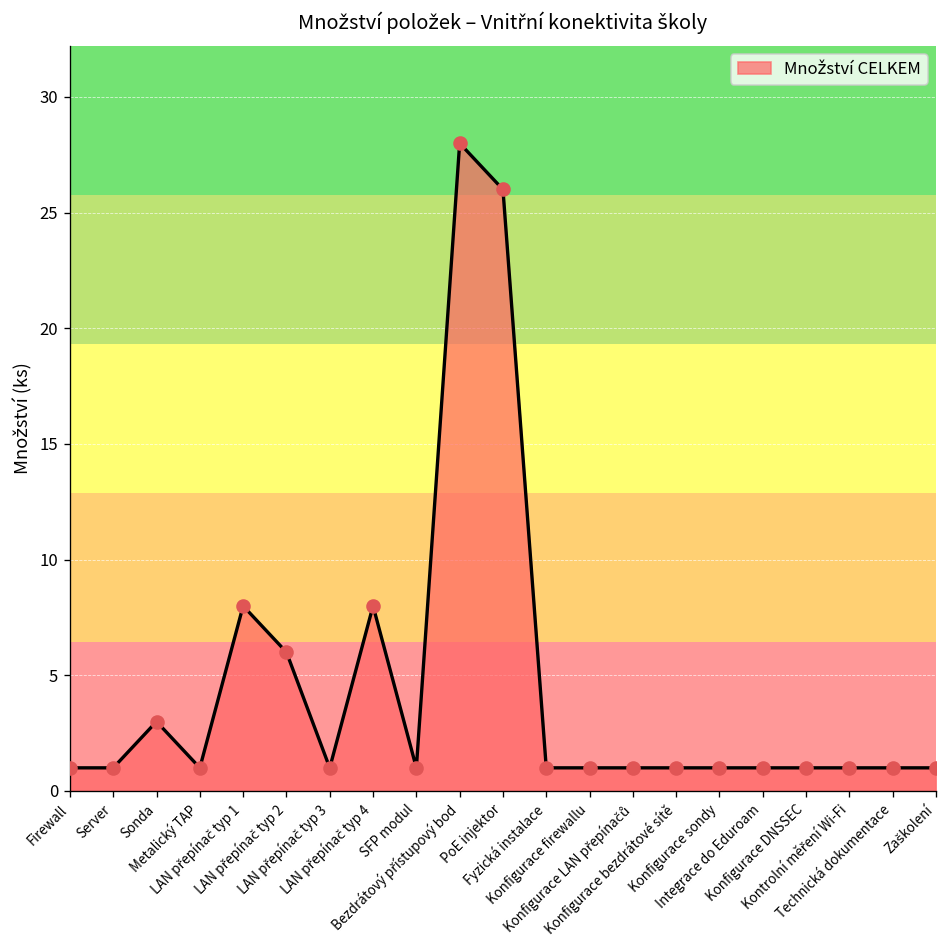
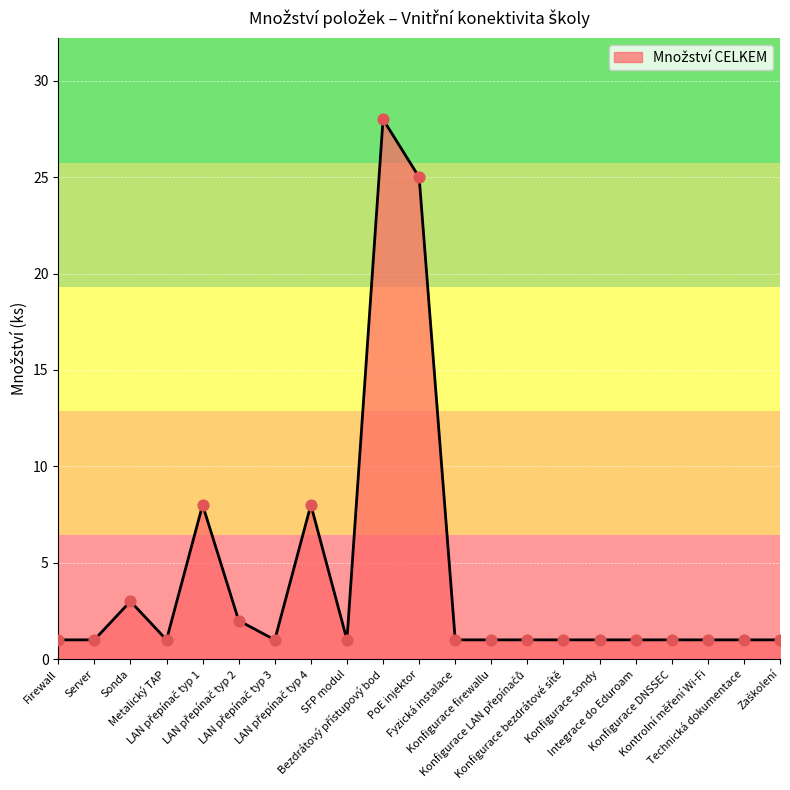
LAN přepínač typ 2: 6 -> 2
PoE injektor: 26 -> 25
